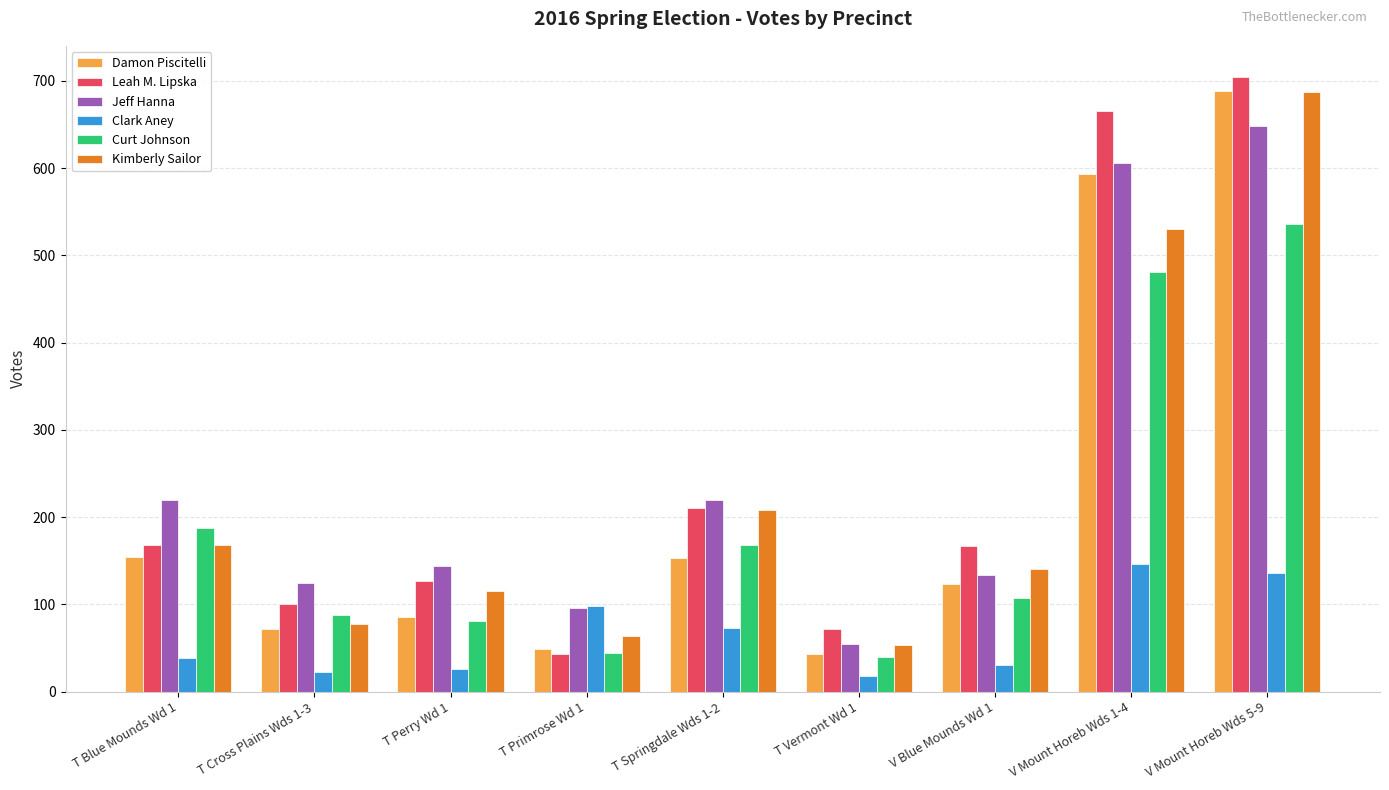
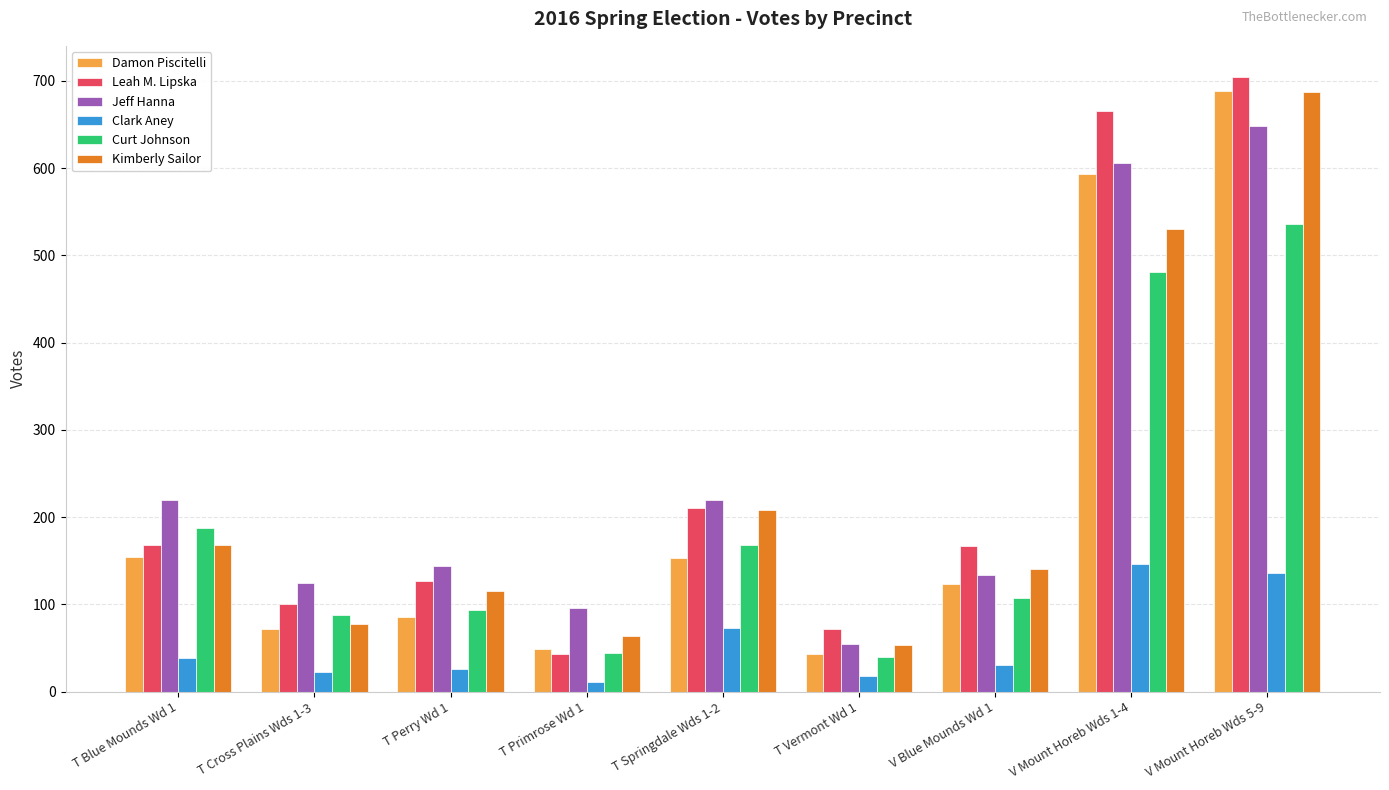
Curt Johnson, T Perry Wd 1: 80 -> 90
Clark Aney, T Primrose Wd 1: 100 -> 10
